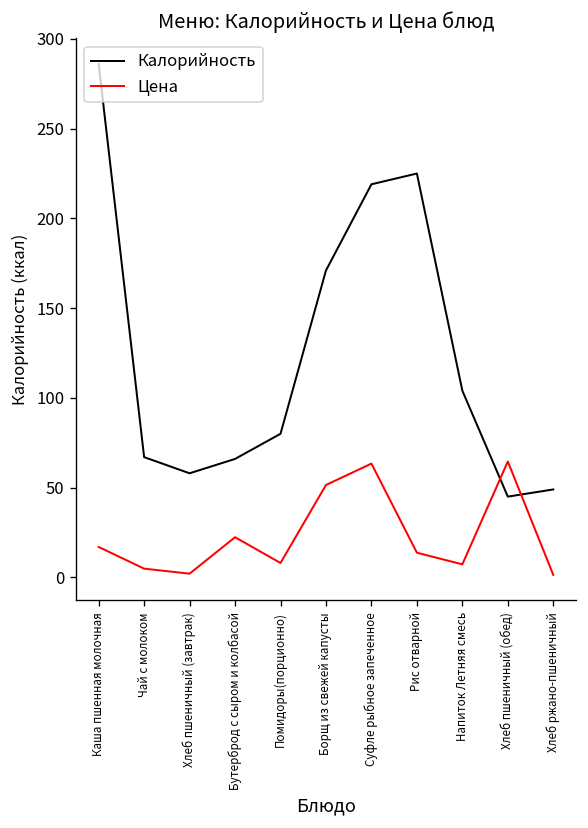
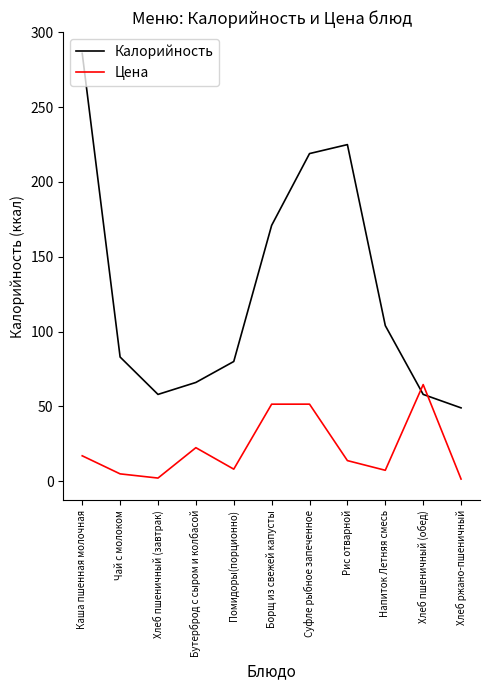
Калорийность, Чай с молоком: 67 -> 83
Цена, Суфле рыбное запеченное: 63 -> 51
Калорийность, Хлеб пшеничный (обед): 45 -> 58
